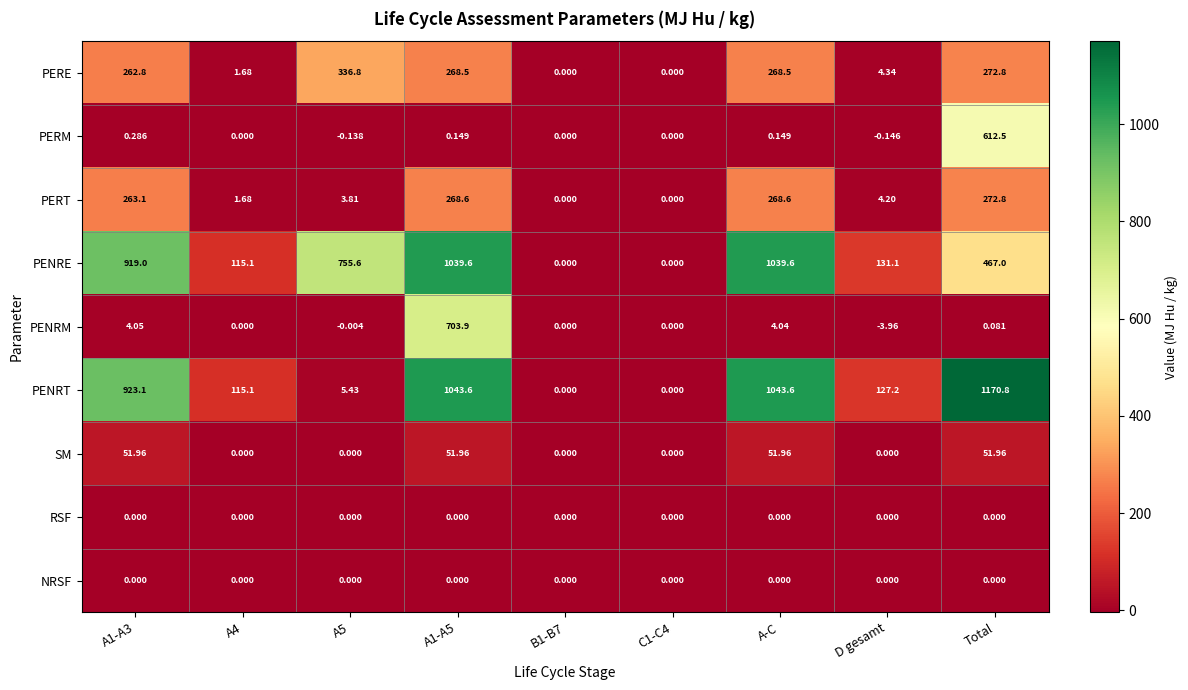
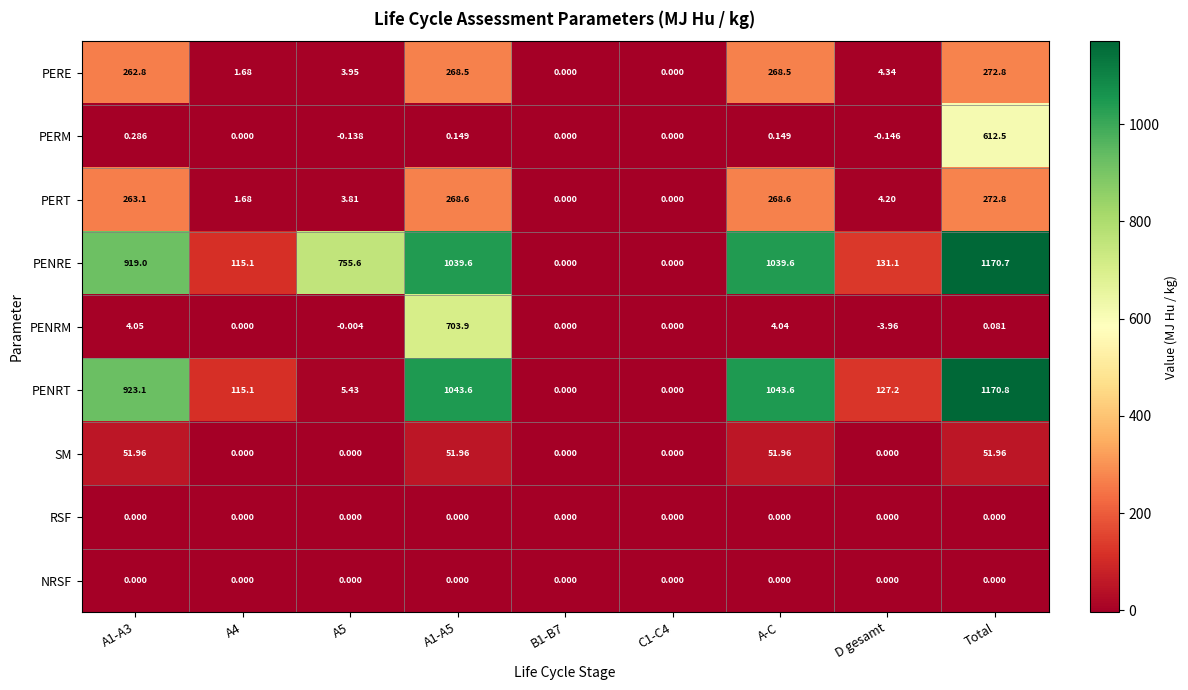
PERE, A5: 336.8 -> 3.95
PENRE, Total: 467.0 -> 1170.7
